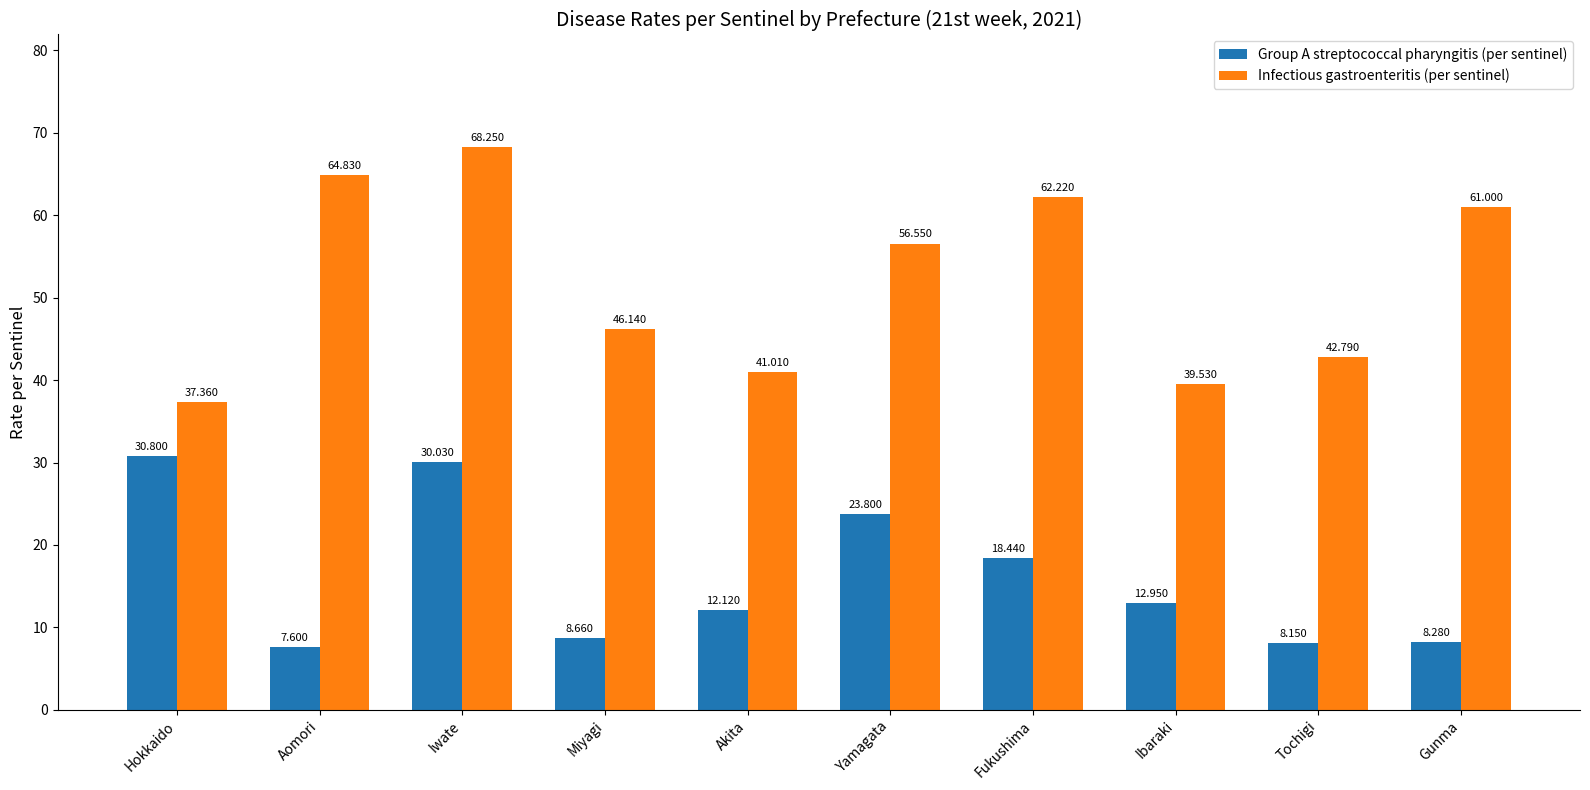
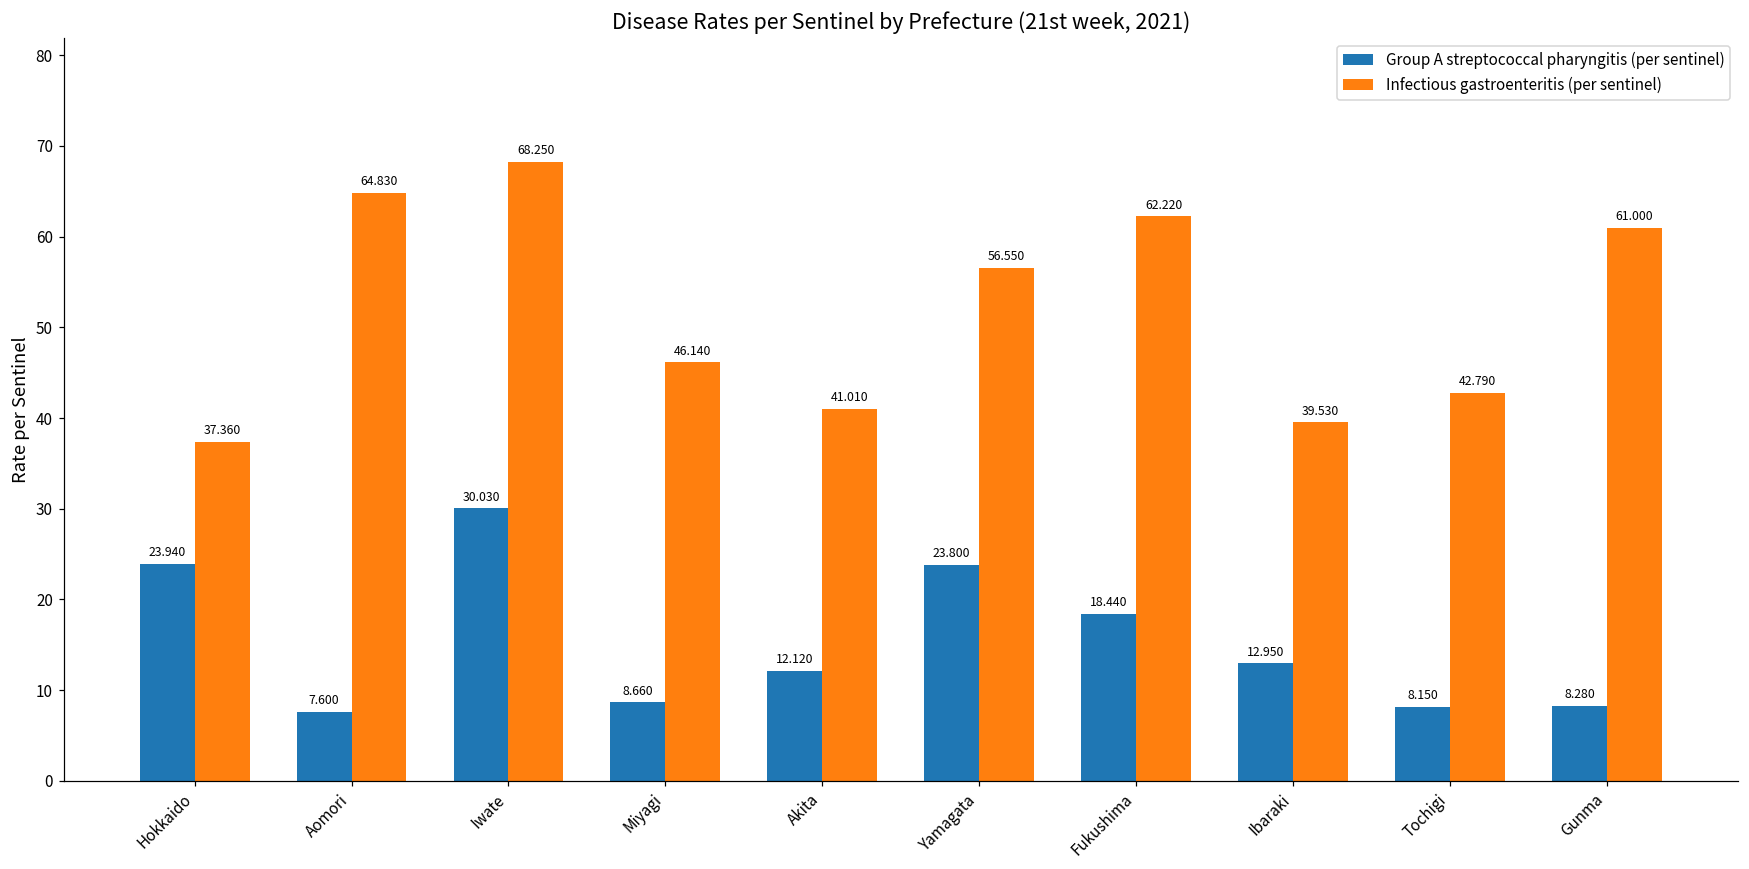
Group A streptococcal pharyngitis (per sentinel), Hokkaido: 30.800 -> 23.940
